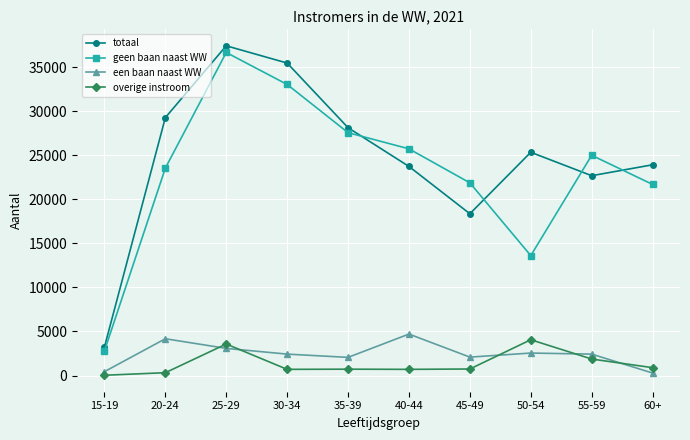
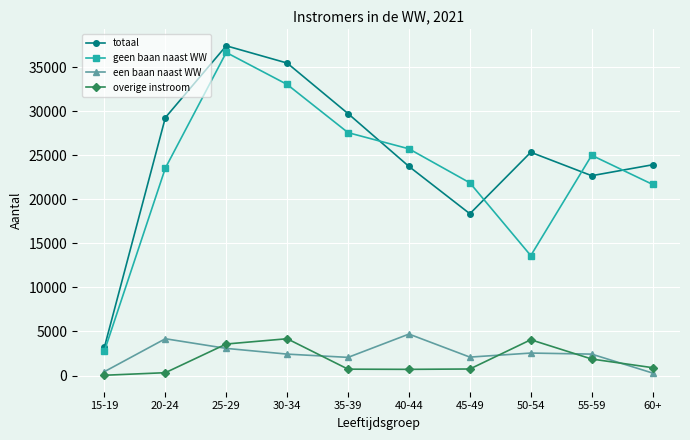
overige instroom, 30-34: 1000 -> 4000
totaal, 35-39: 28000 -> 30000
